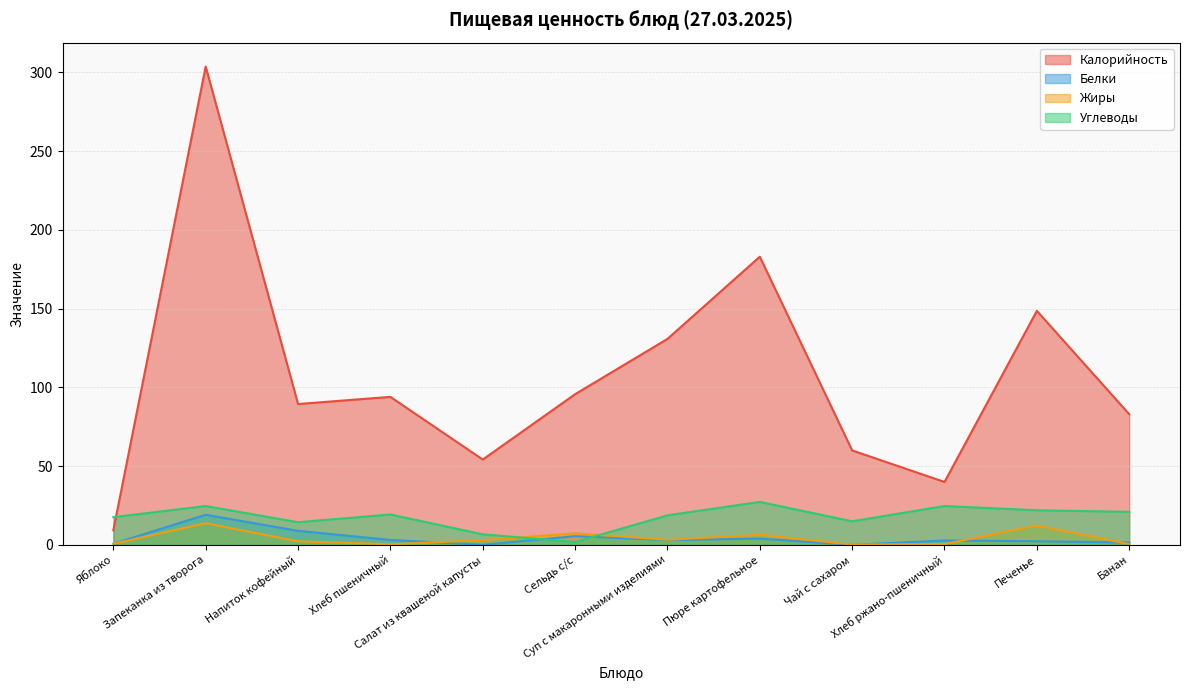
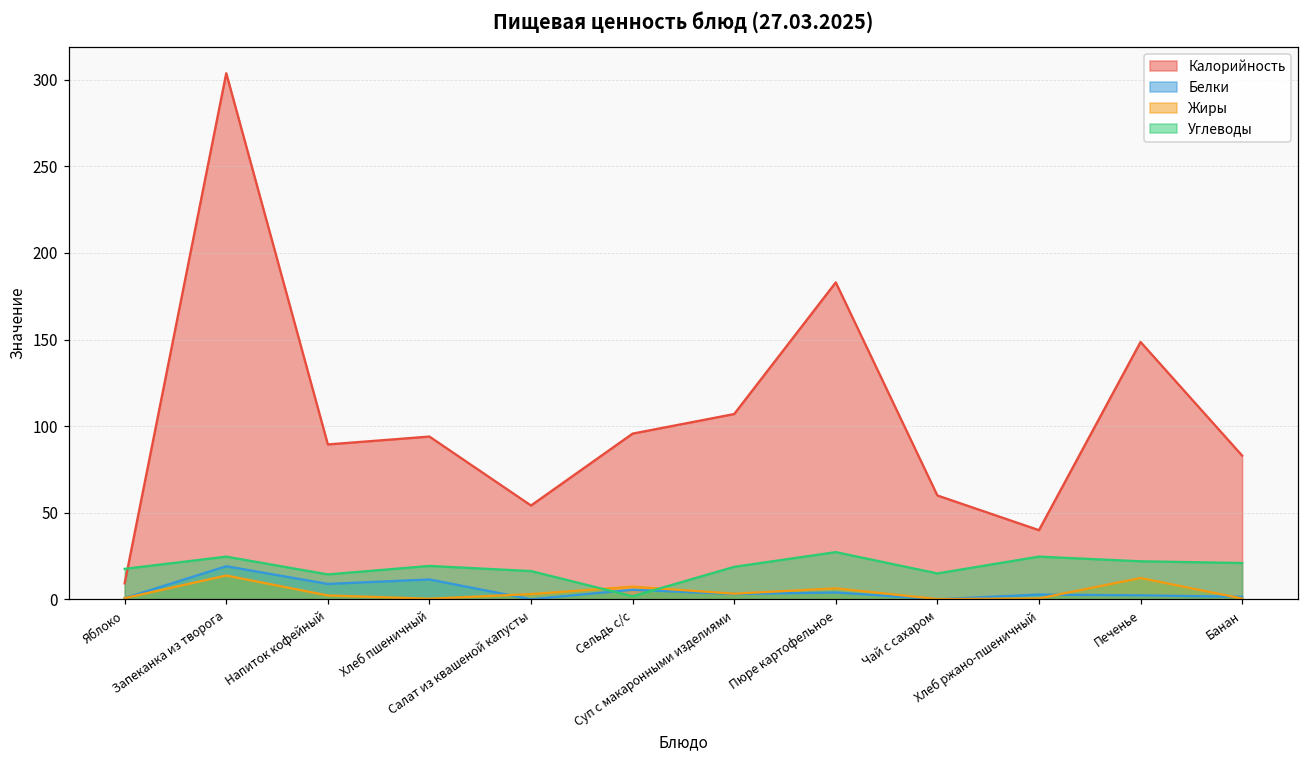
Белки, Хлеб пшеничный: 3 -> 12
Углеводы, Салат из квашеной капусты: 7 -> 16
Калорийность, Суп с макаронными изделиями: 131 -> 107
